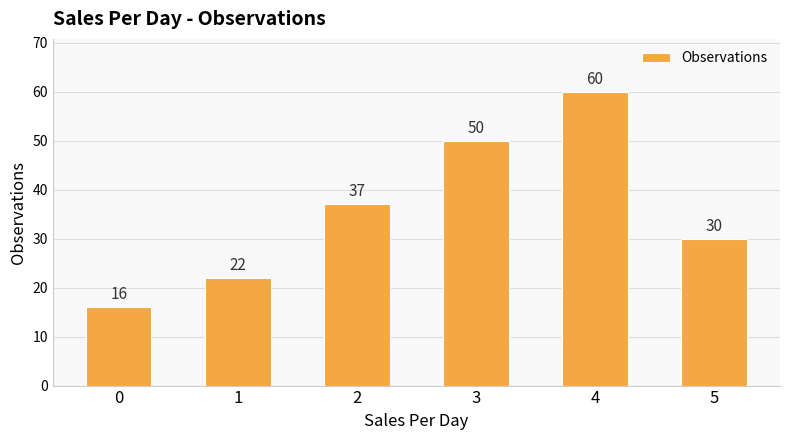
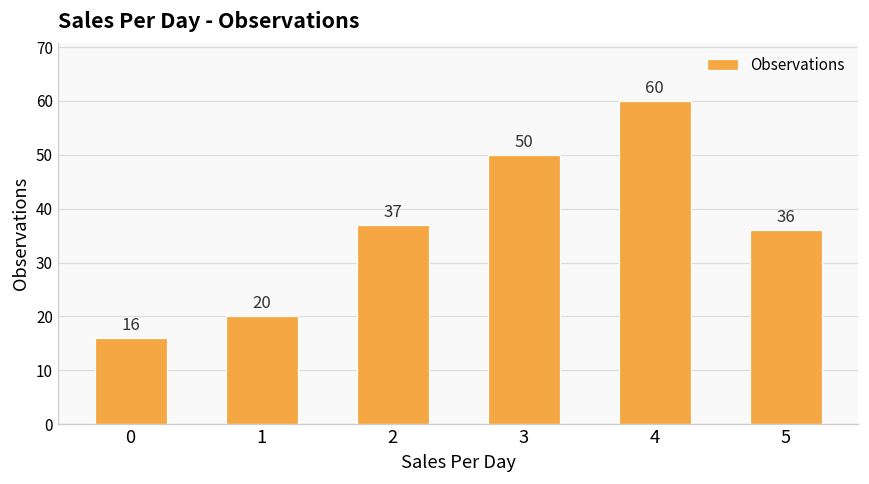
1: 22 -> 20
5: 30 -> 36
